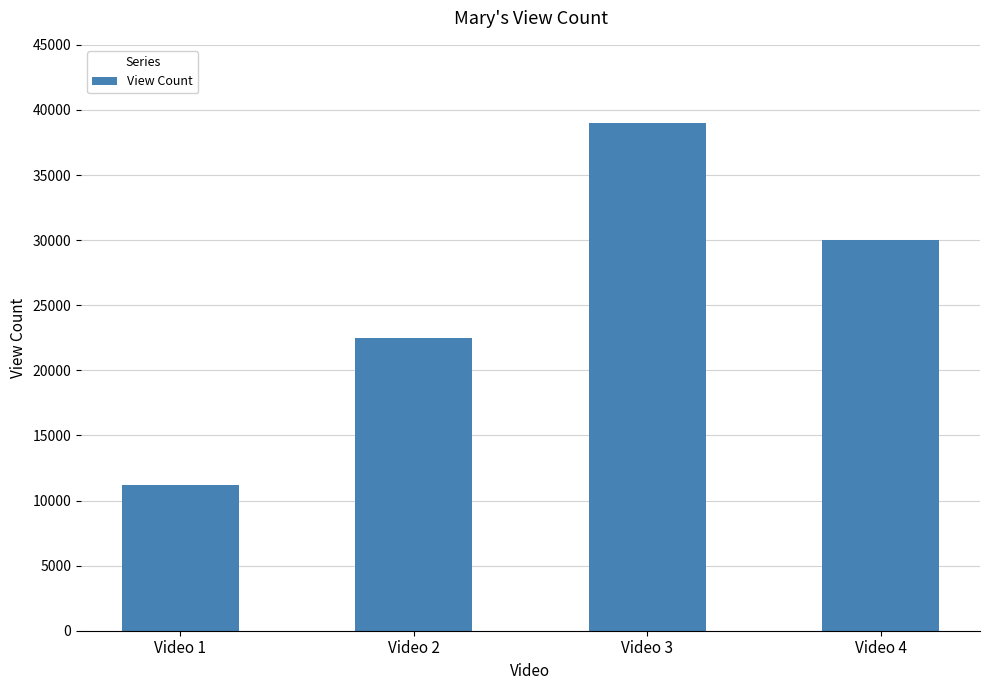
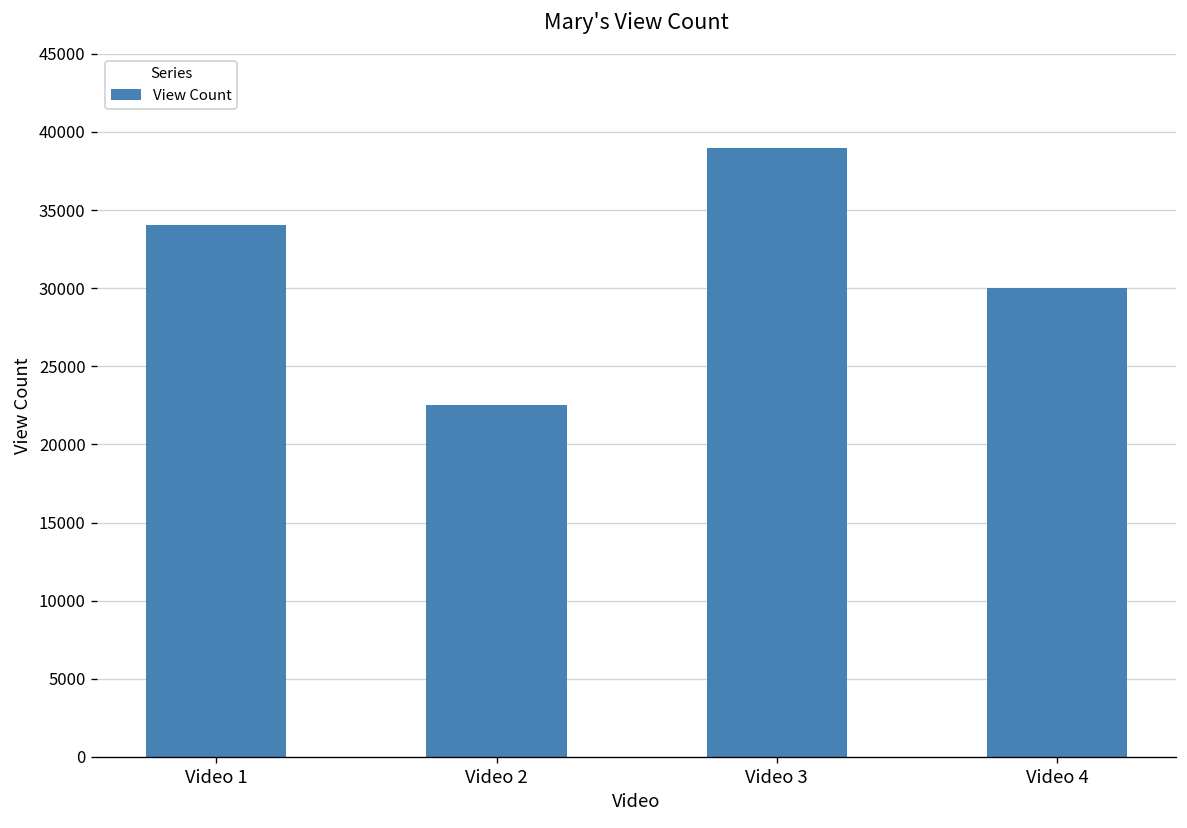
Video 1: 11200 -> 34100
